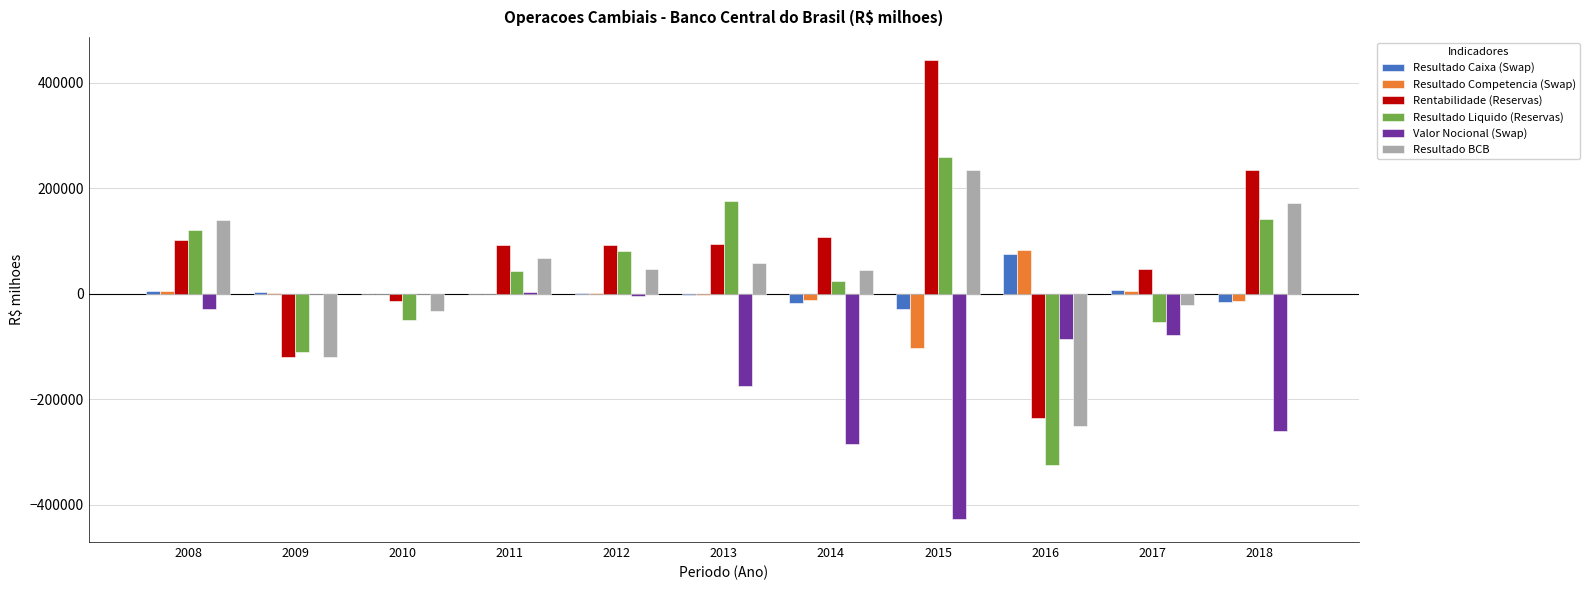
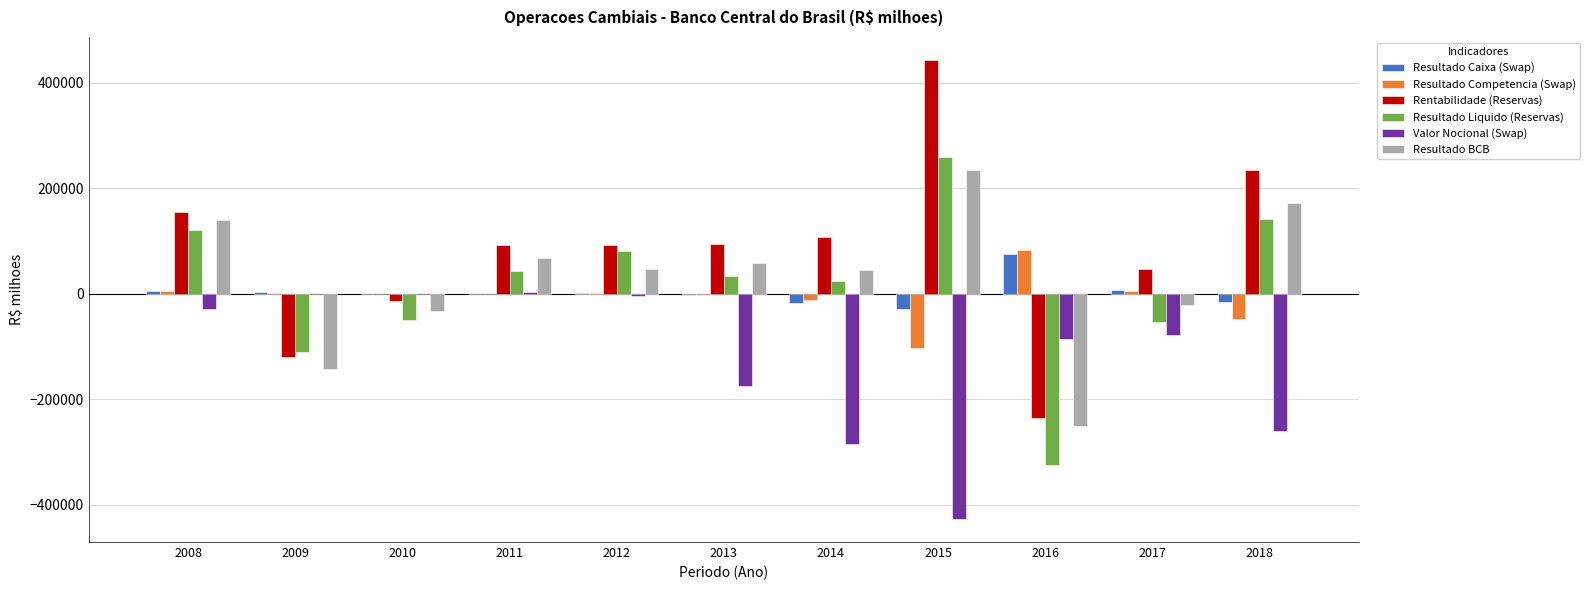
Rentabilidade (Reservas), 2008: 100000 -> 160000
Resultado BCB, 2009: -120000 -> -140000
Resultado Liquido (Reservas), 2013: 180000 -> 30000
Resultado Competencia (Swap), 2018: -10000 -> -50000
